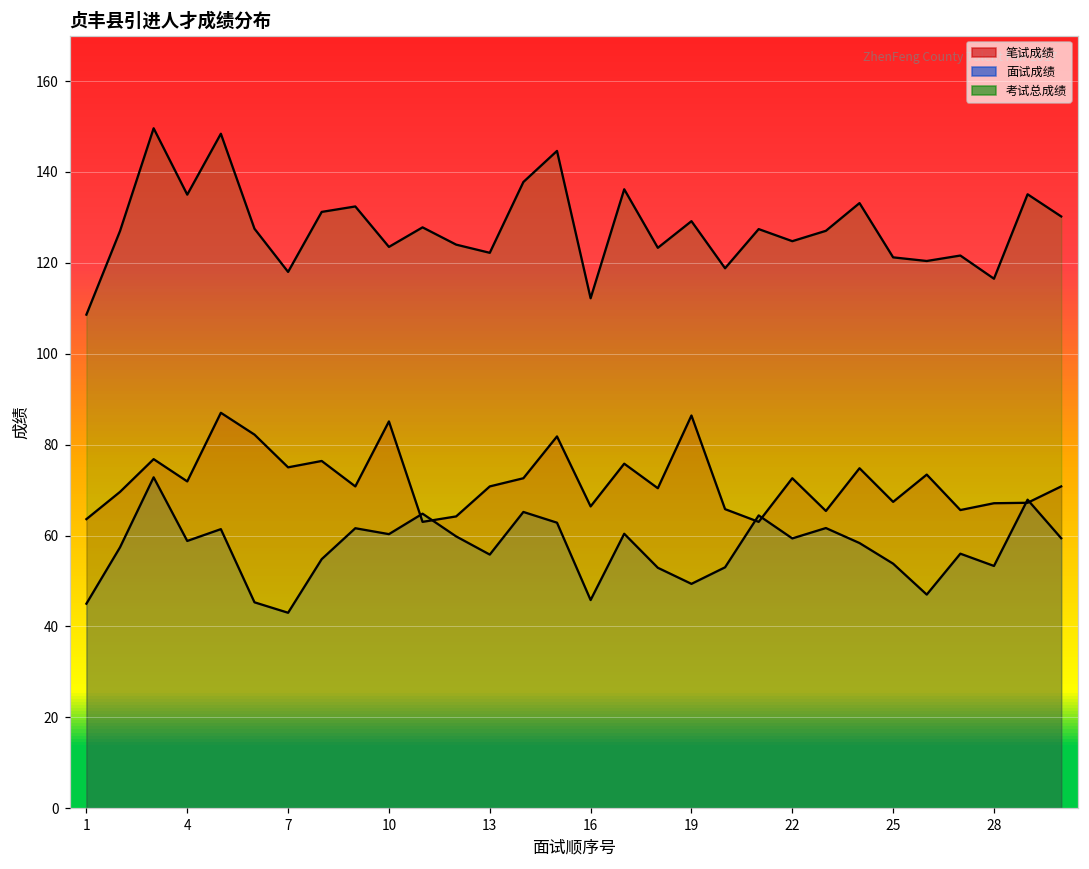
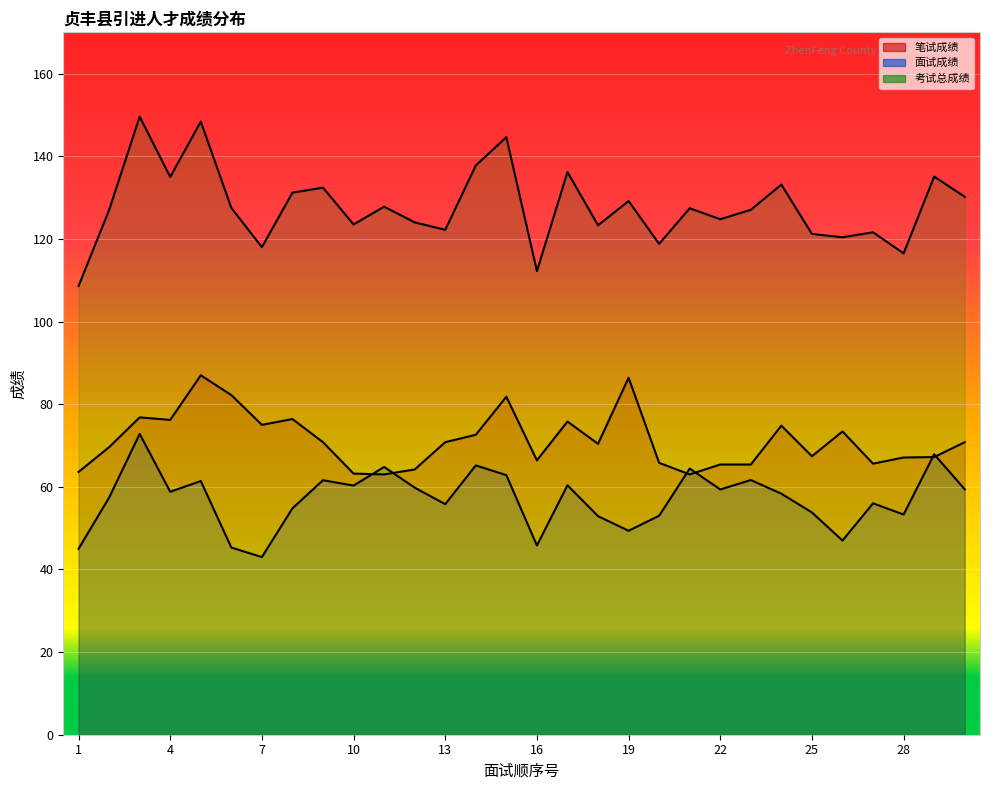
笔试成绩, 4: 72 -> 76
笔试成绩, 10: 85 -> 63
笔试成绩, 22: 73 -> 65
